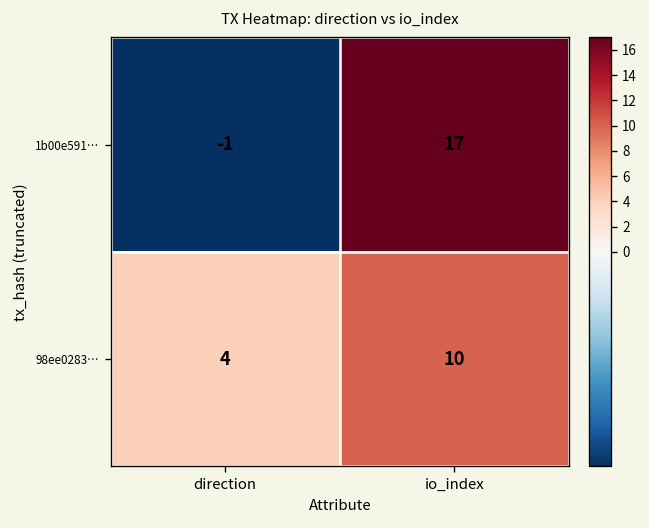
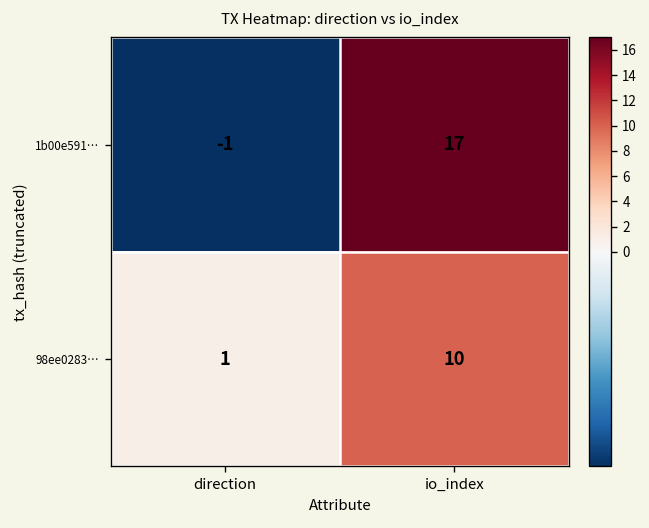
98ee0283…, direction: 4 -> 1
